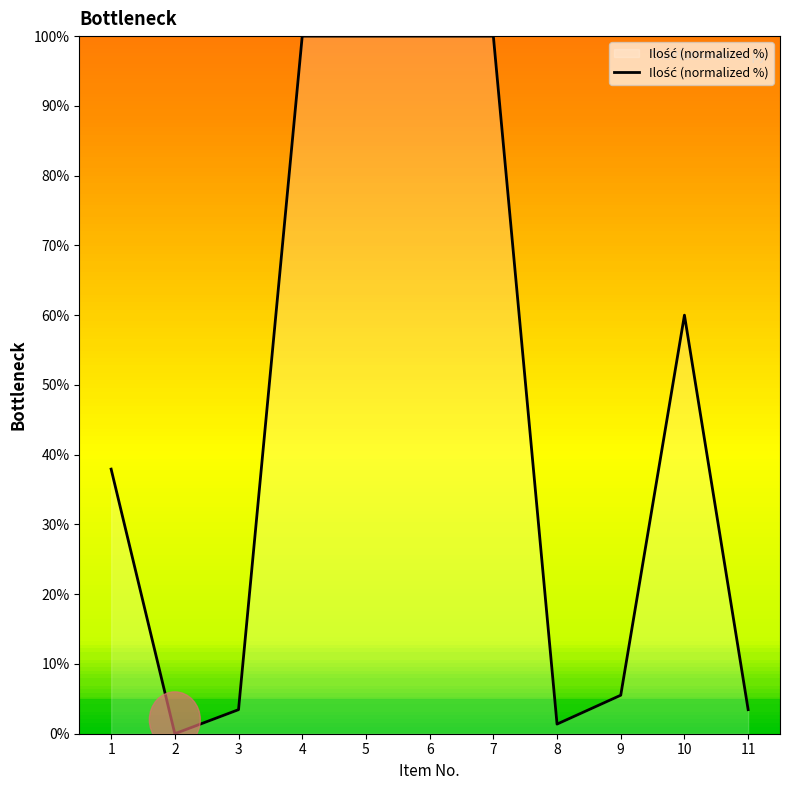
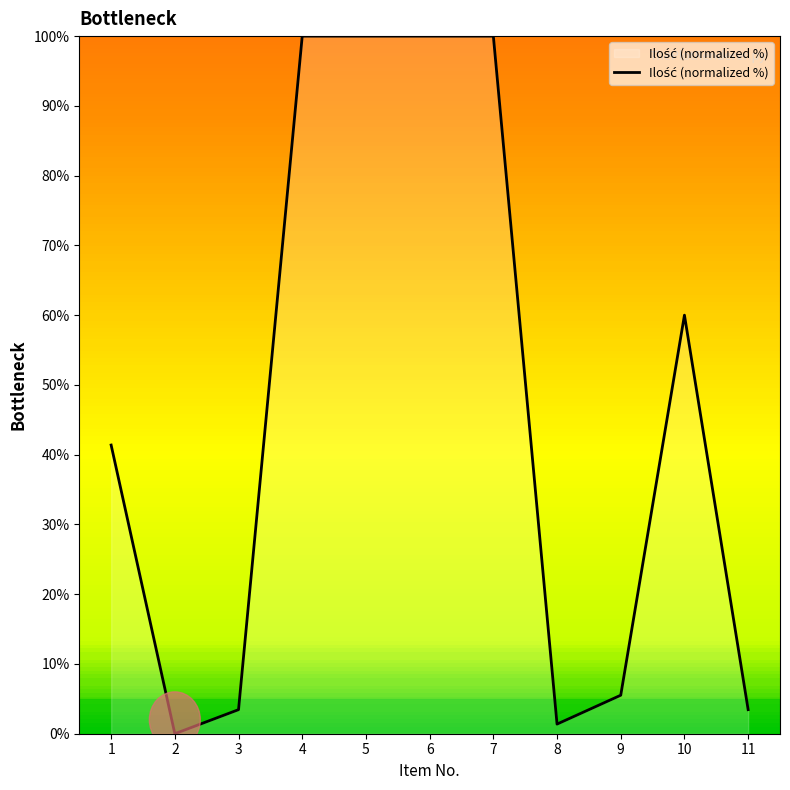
1: 38% -> 41%
